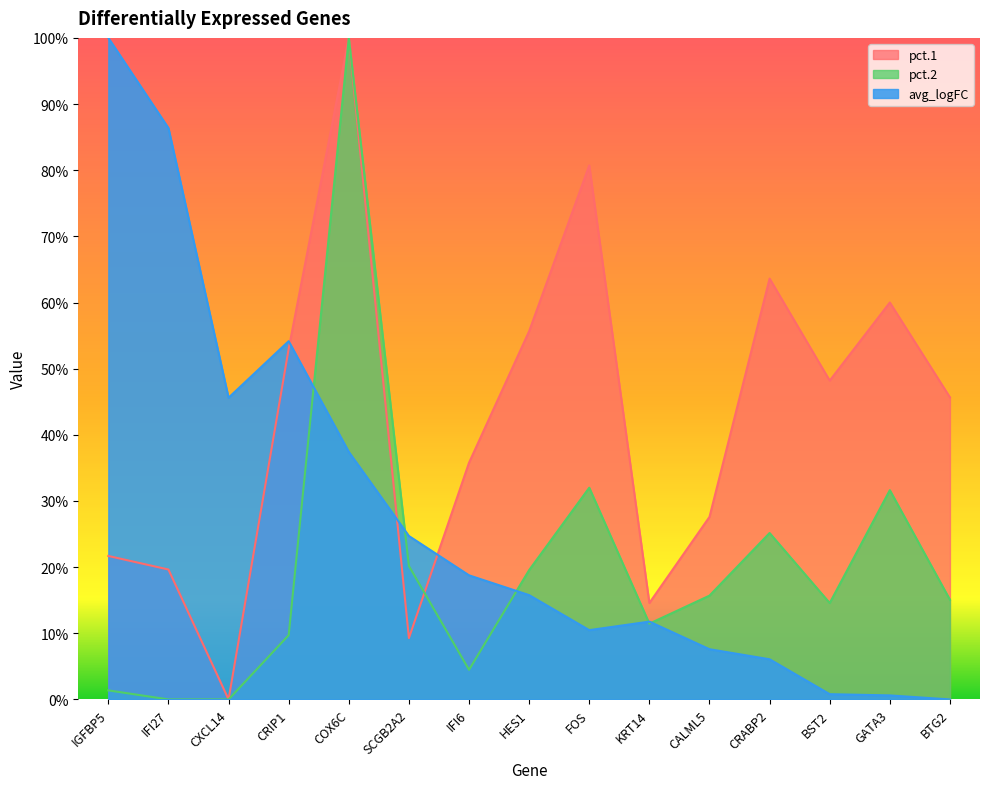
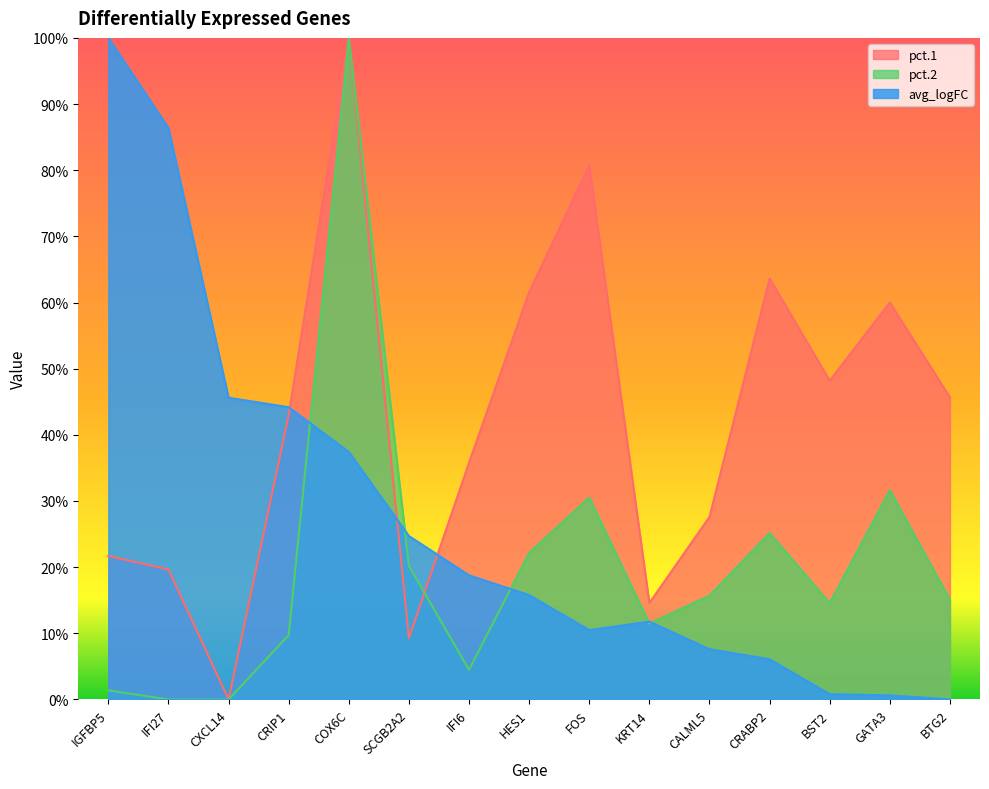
pct.1, CRIP1: 53% -> 43%
avg_logFC, CRIP1: 54% -> 44%
pct.1, HES1: 56% -> 62%
pct.2, HES1: 20% -> 22%
pct.2, FOS: 32% -> 31%
